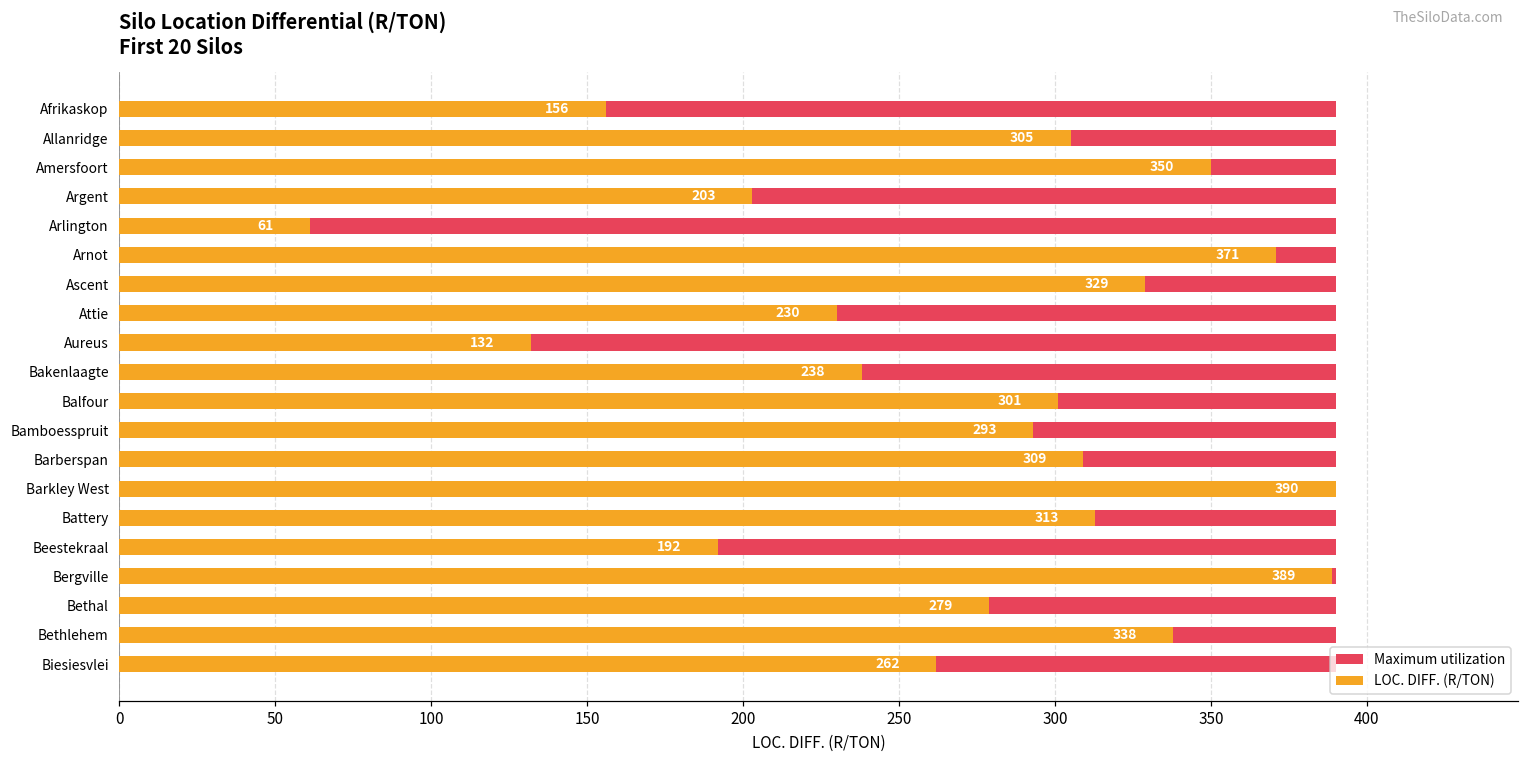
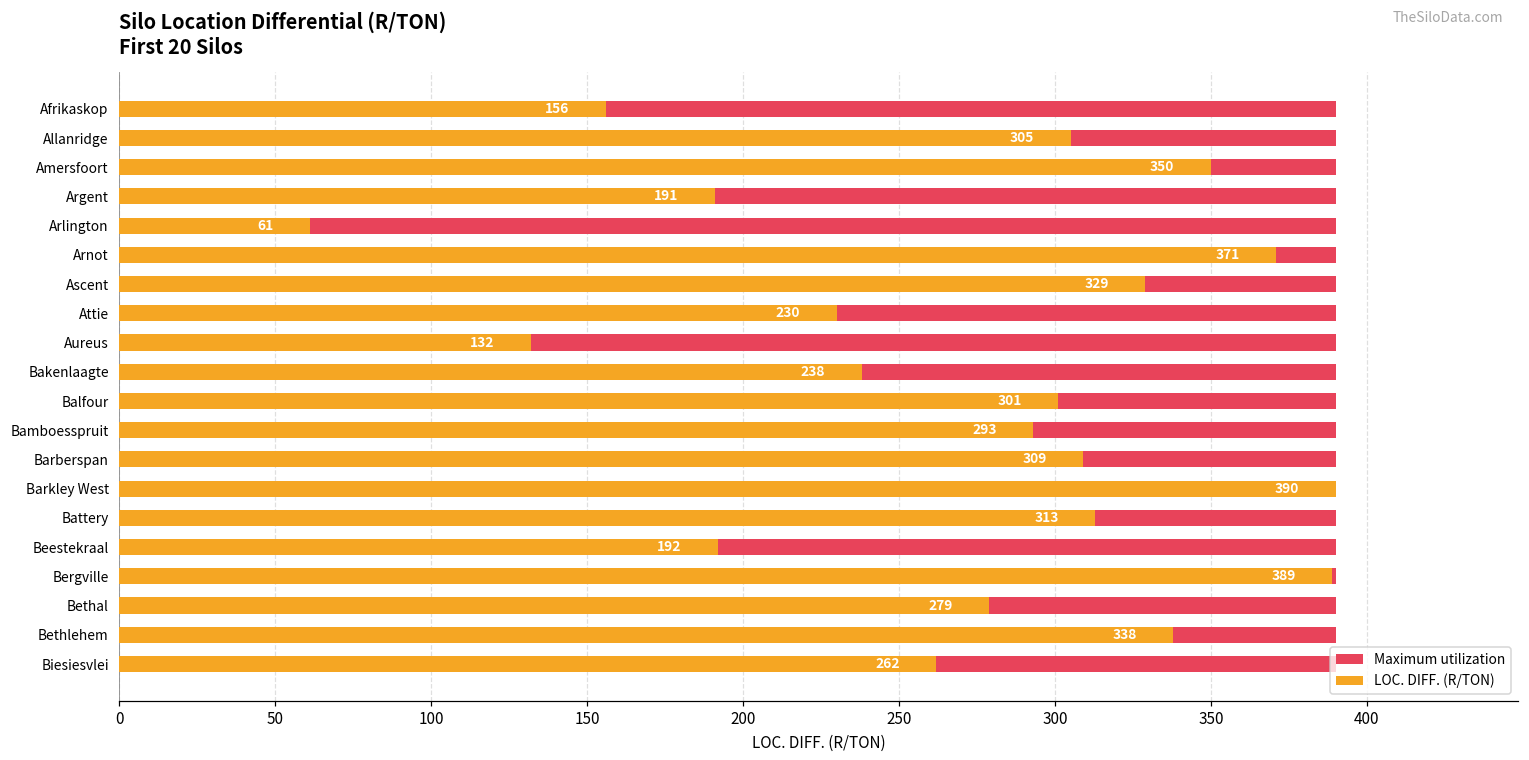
LOC. DIFF. (R/TON), Argent: 203 -> 191
